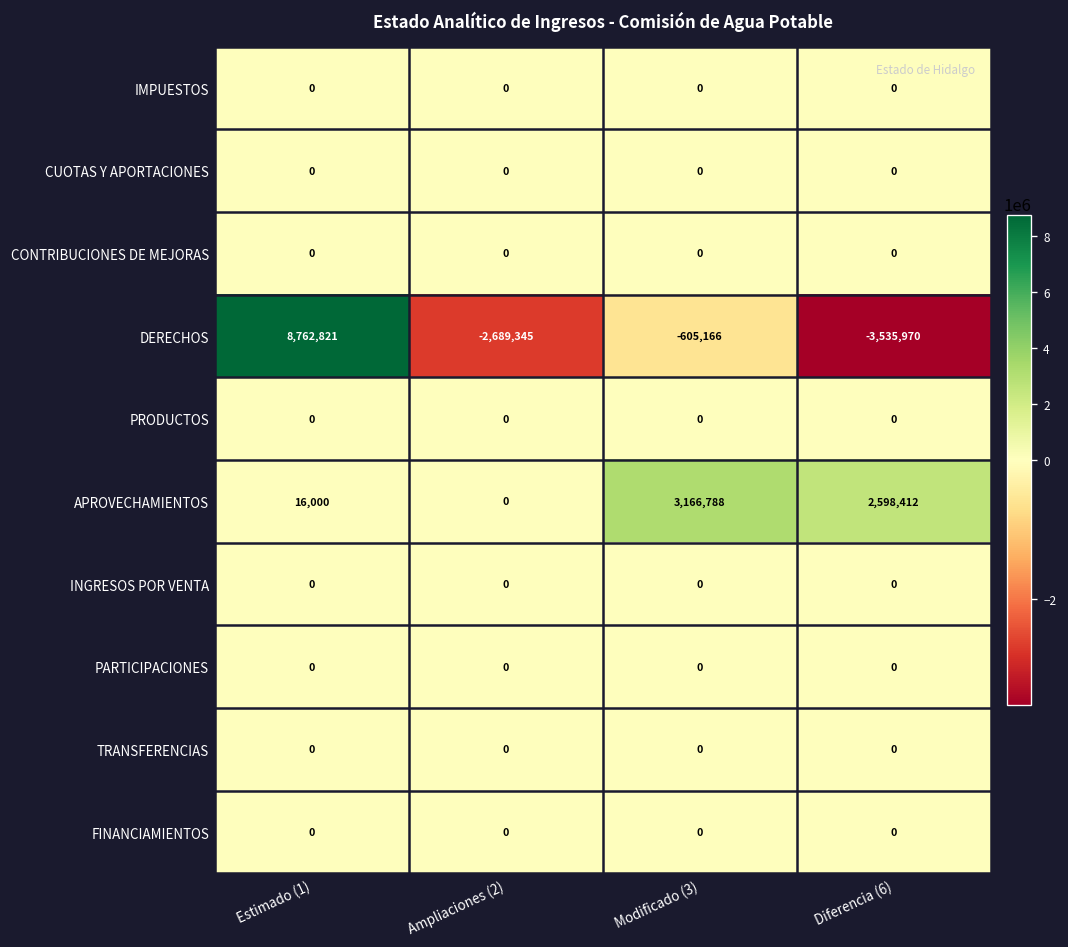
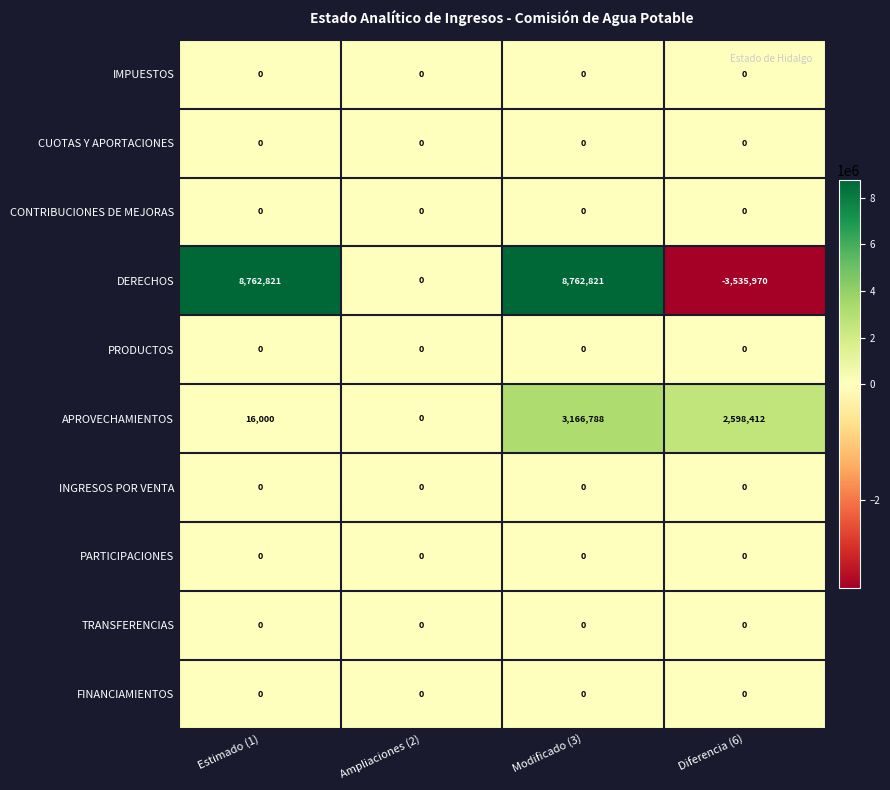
DERECHOS, Ampliaciones (2): -2,689,345 -> 0
DERECHOS, Modificado (3): -605,166 -> 8,762,821
